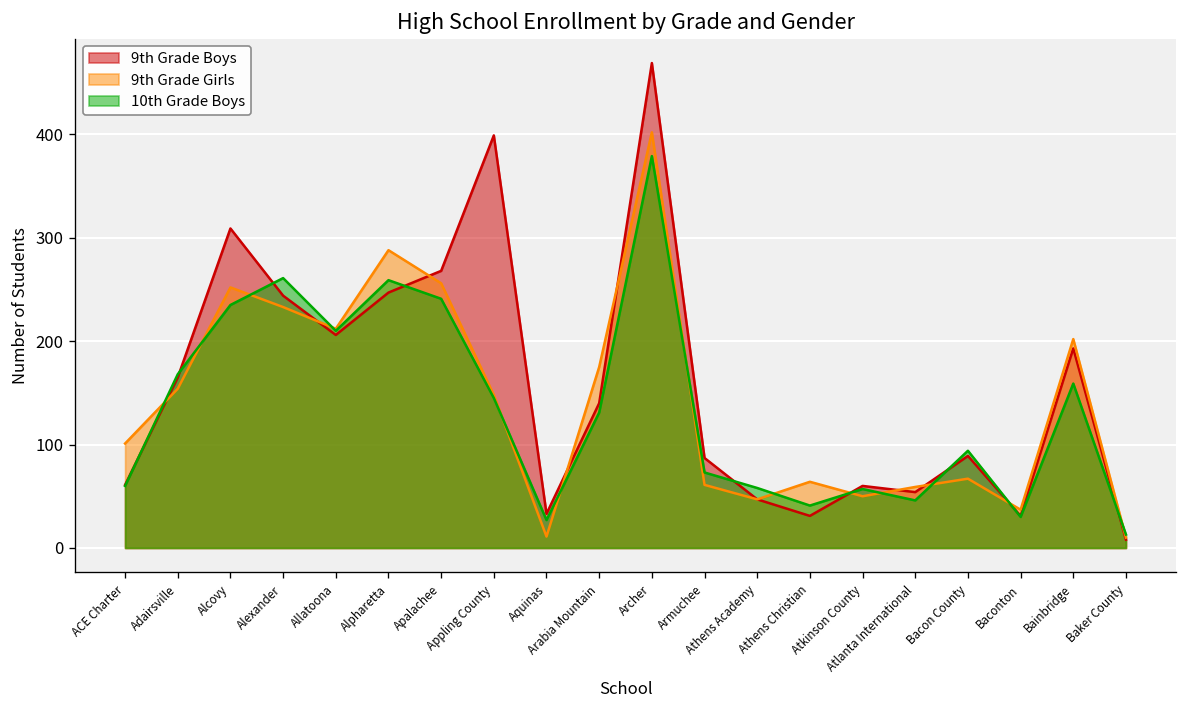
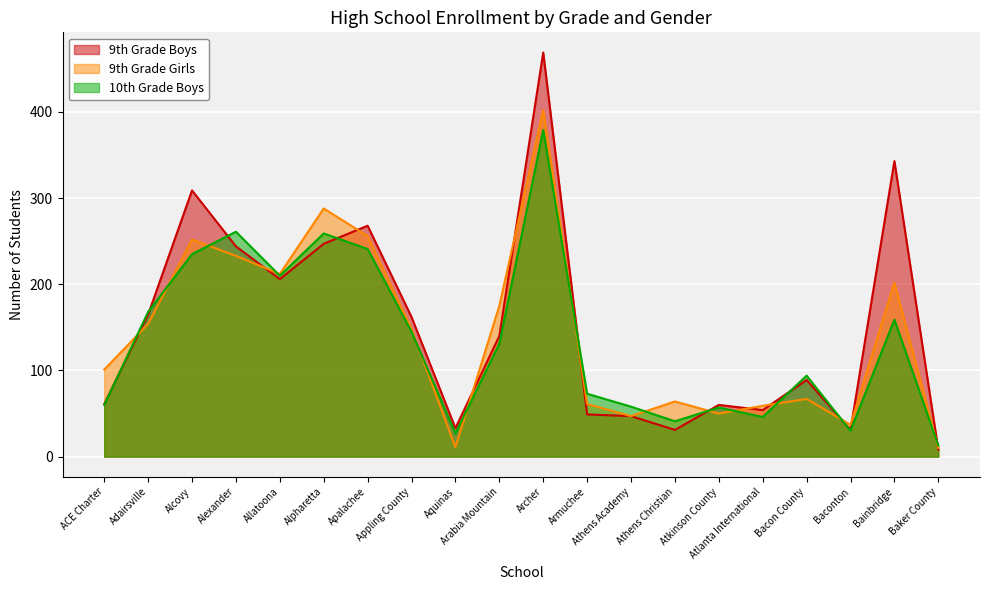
9th Grade Boys, Appling County: 400 -> 160
9th Grade Boys, Armuchee: 90 -> 50
9th Grade Boys, Bainbridge: 190 -> 340
